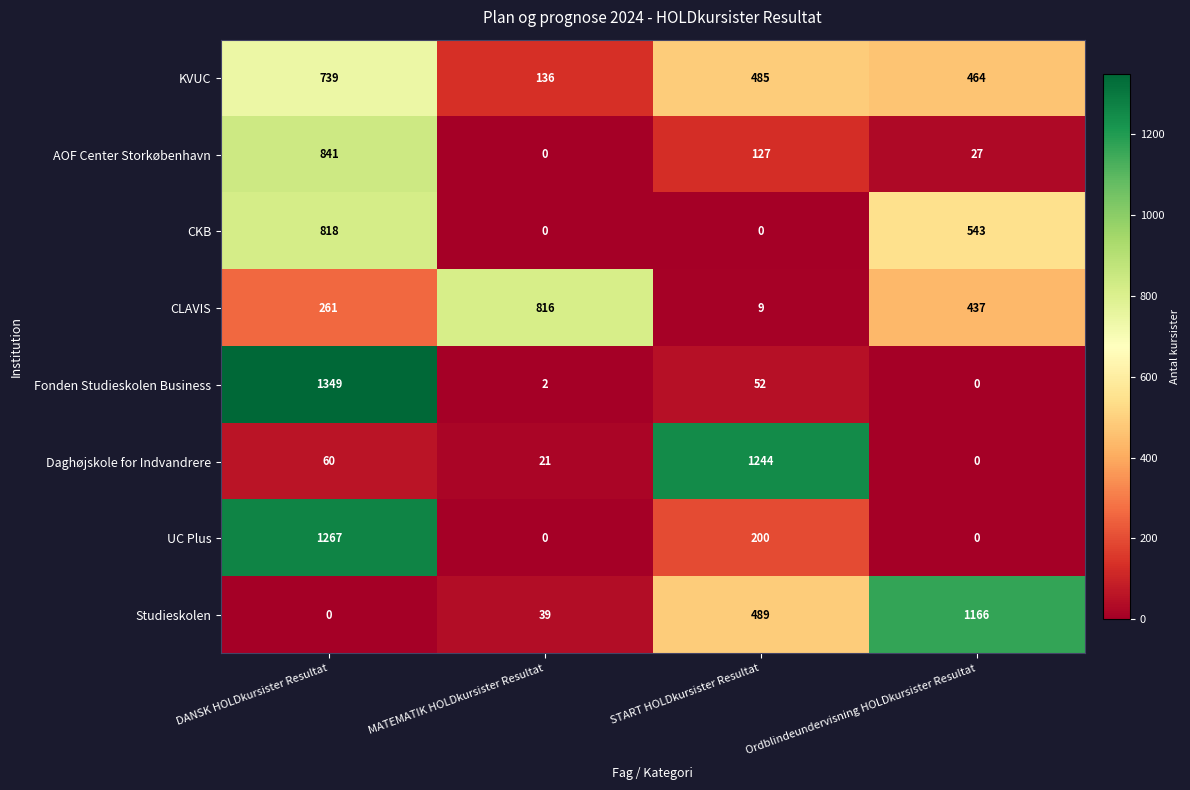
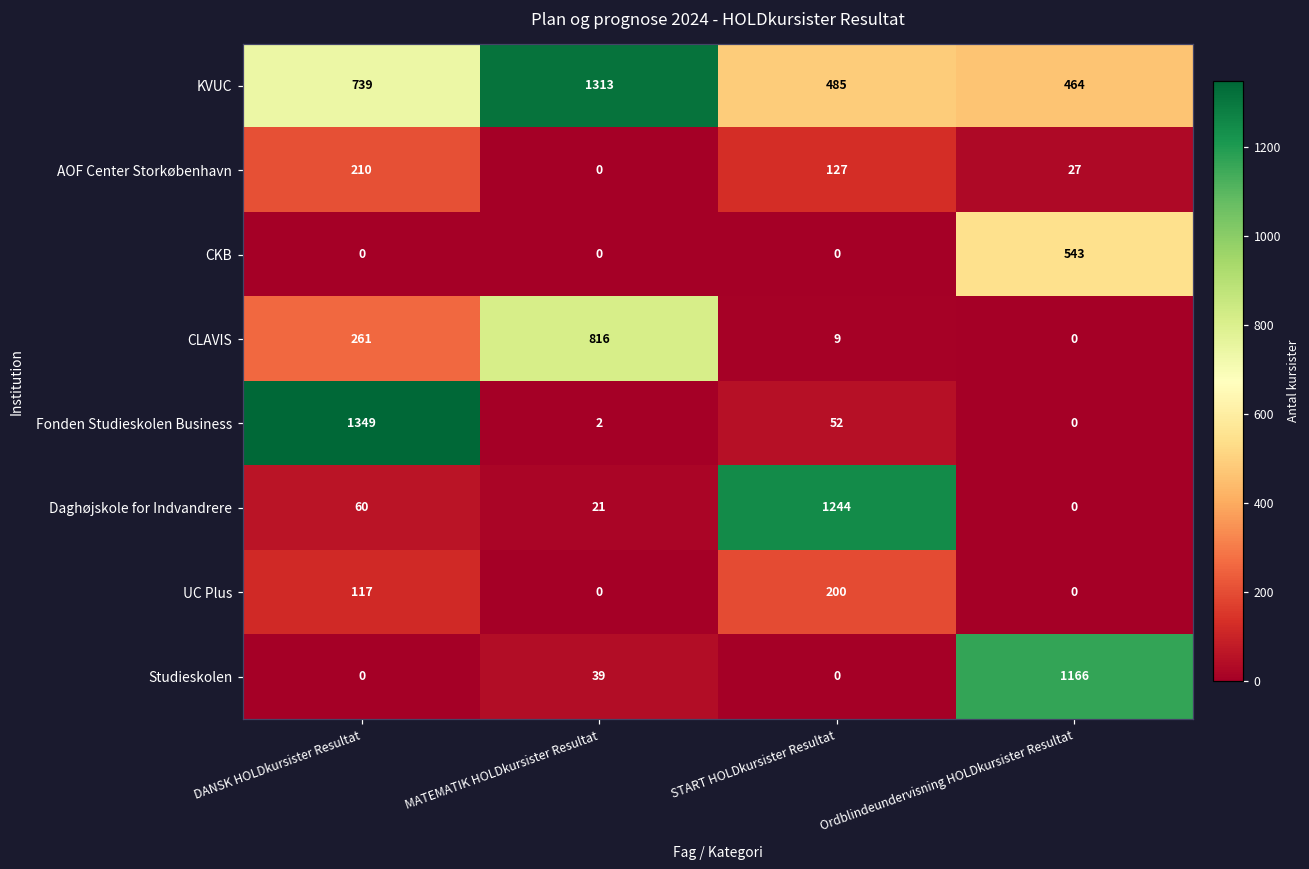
KVUC, MATEMATIK HOLDkursister Resultat: 136 -> 1313
AOF Center Storkøbenhavn, DANSK HOLDkursister Resultat: 841 -> 210
CKB, DANSK HOLDkursister Resultat: 818 -> 0
CLAVIS, Ordblindeundervisning HOLDkursister Resultat: 437 -> 0
UC Plus, DANSK HOLDkursister Resultat: 1267 -> 117
Studieskolen, START HOLDkursister Resultat: 489 -> 0
